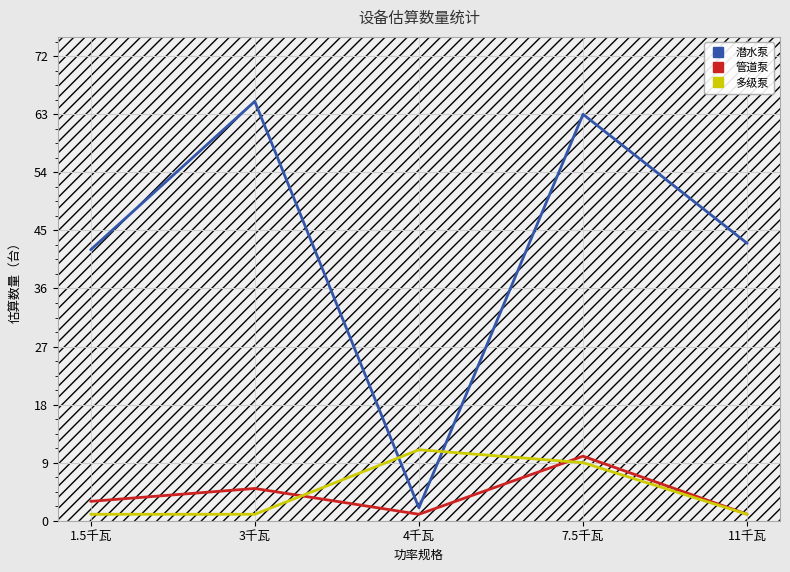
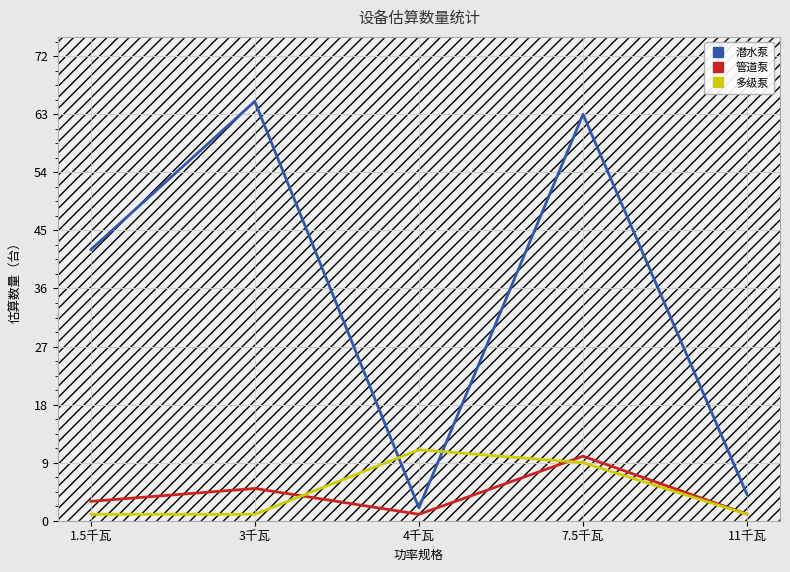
潜水泵, 11千瓦: 43 -> 4
